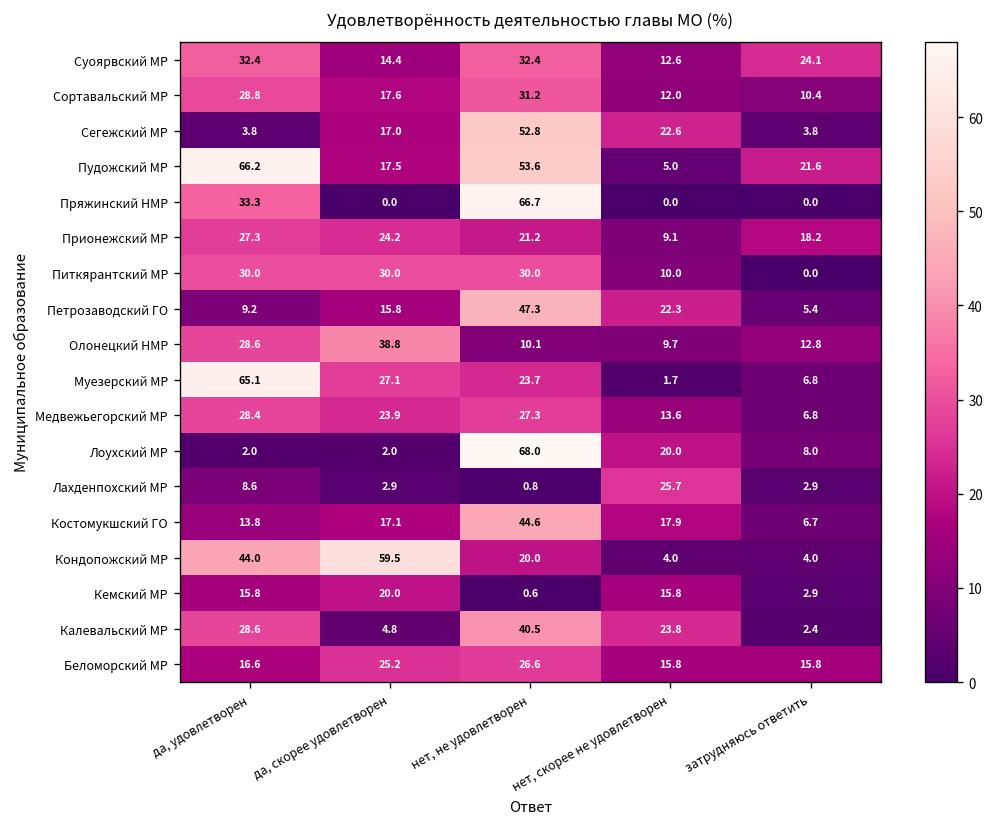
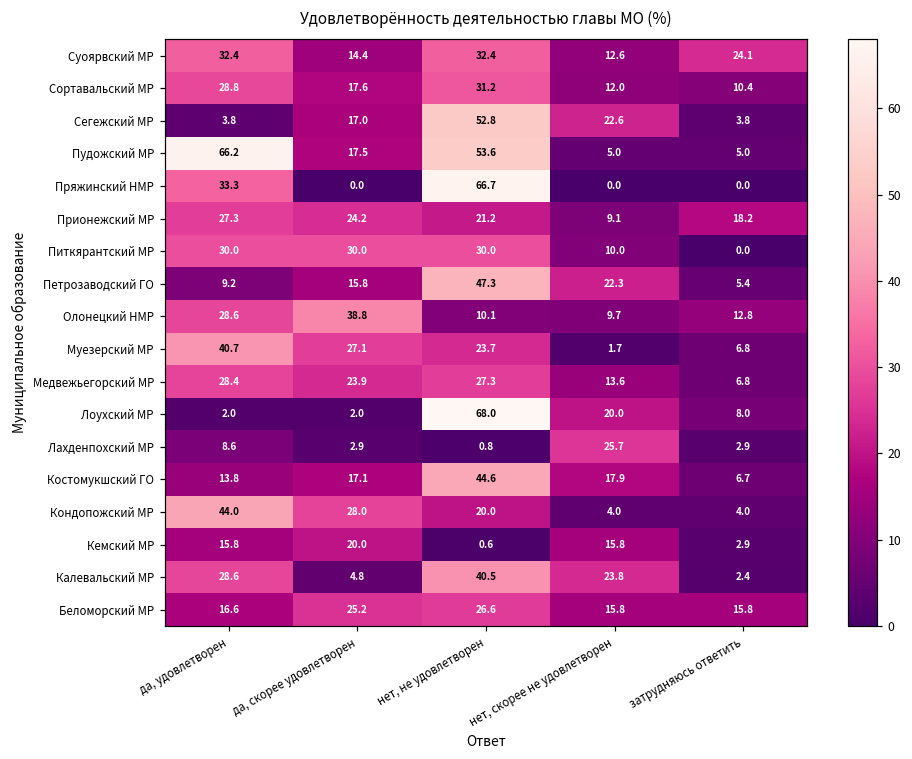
Пудожский МР, затрудняюсь ответить: 21.6 -> 5.0
Муезерский МР, да, удовлетворен: 65.1 -> 40.7
Кондопожский МР, да, скорее удовлетворен: 59.5 -> 28.0
